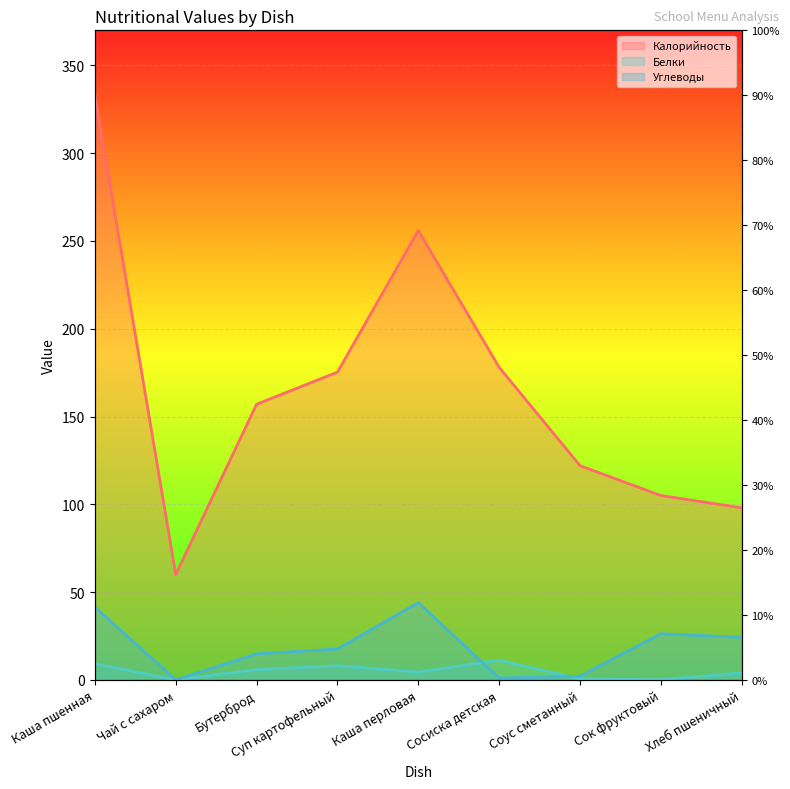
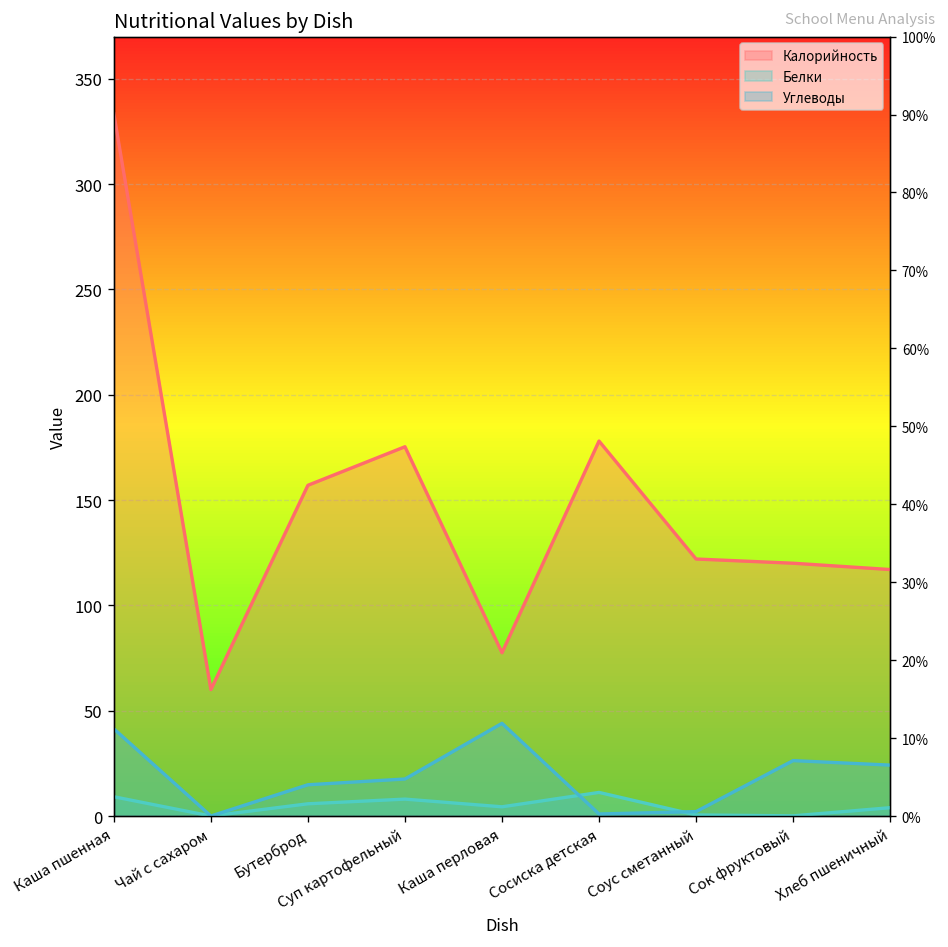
Калорийность, Каша перловая: 256 -> 78
Калорийность, Сок фруктовый: 105 -> 120
Калорийность, Хлеб пшеничный: 98 -> 117
